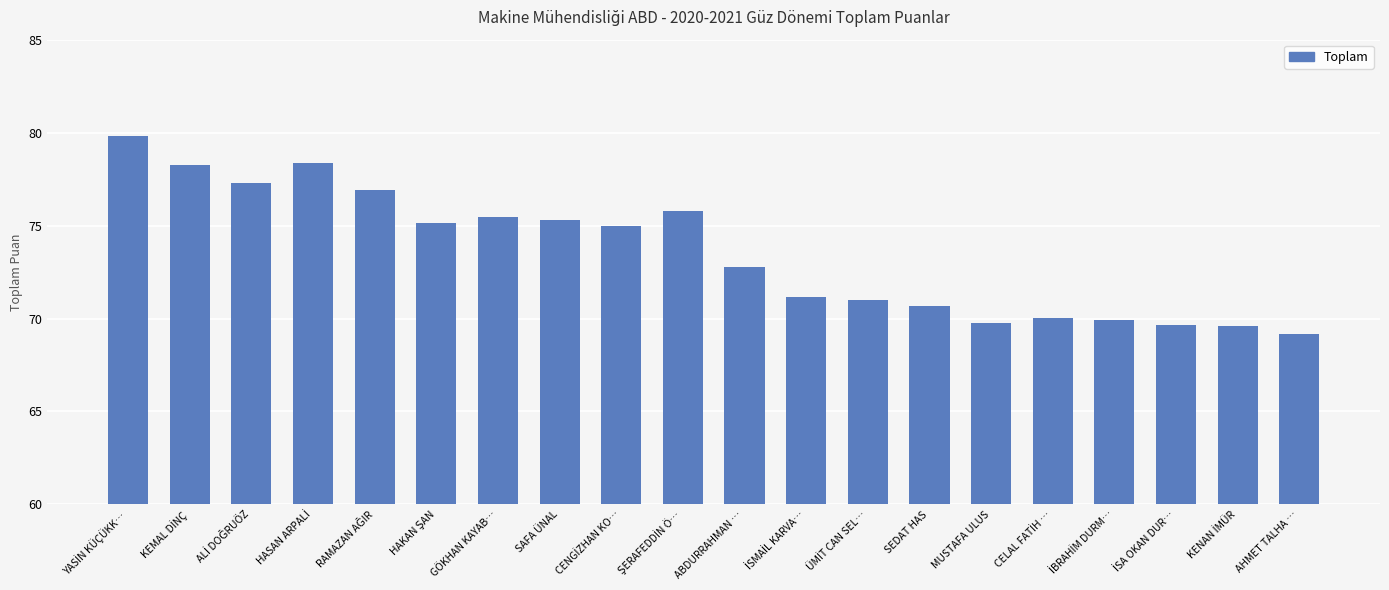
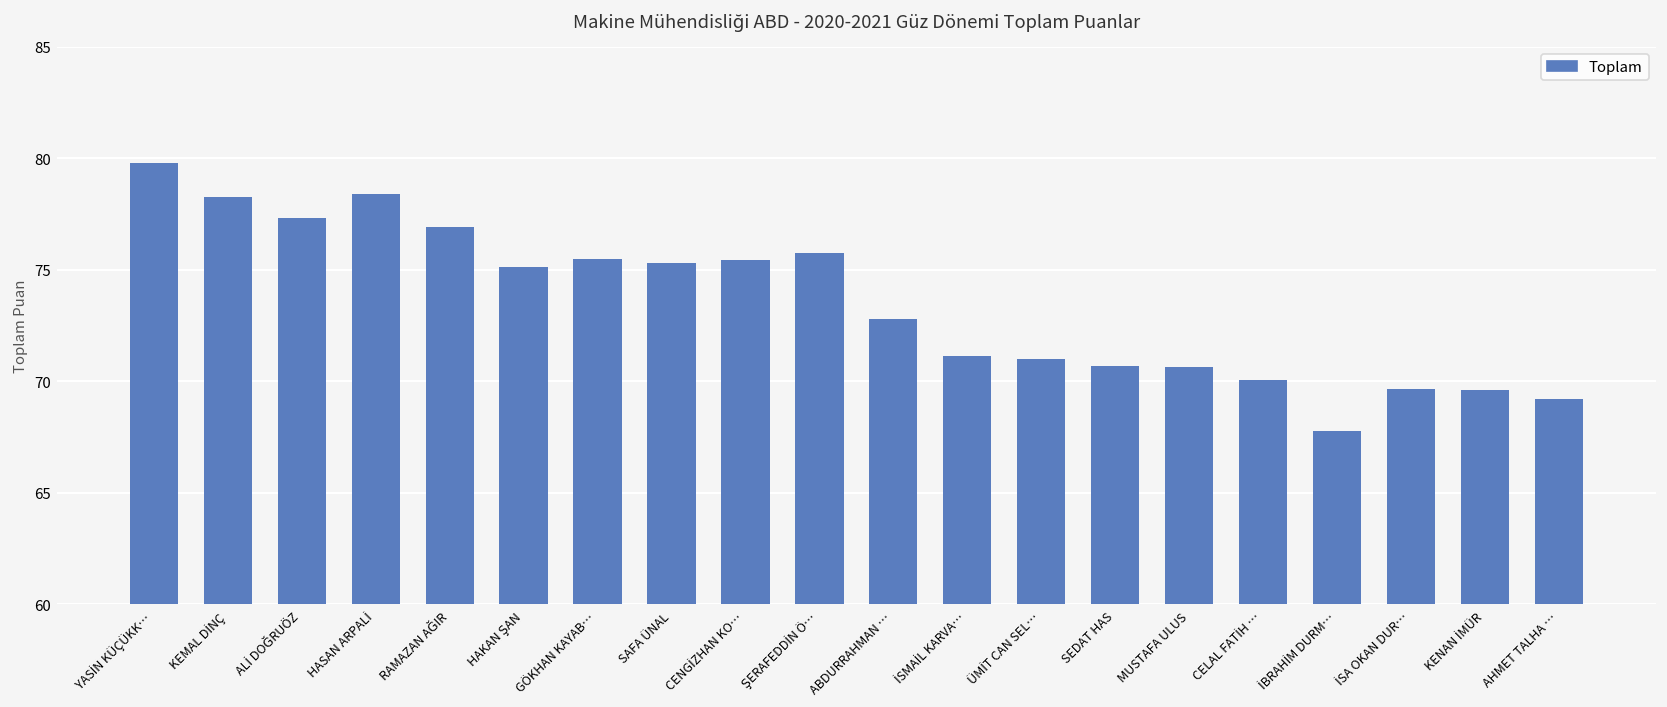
CENGİZHAN KO…: 75.0 -> 75.4
MUSTAFA ULUS: 69.8 -> 70.6
İBRAHİM DURM…: 69.9 -> 67.8
